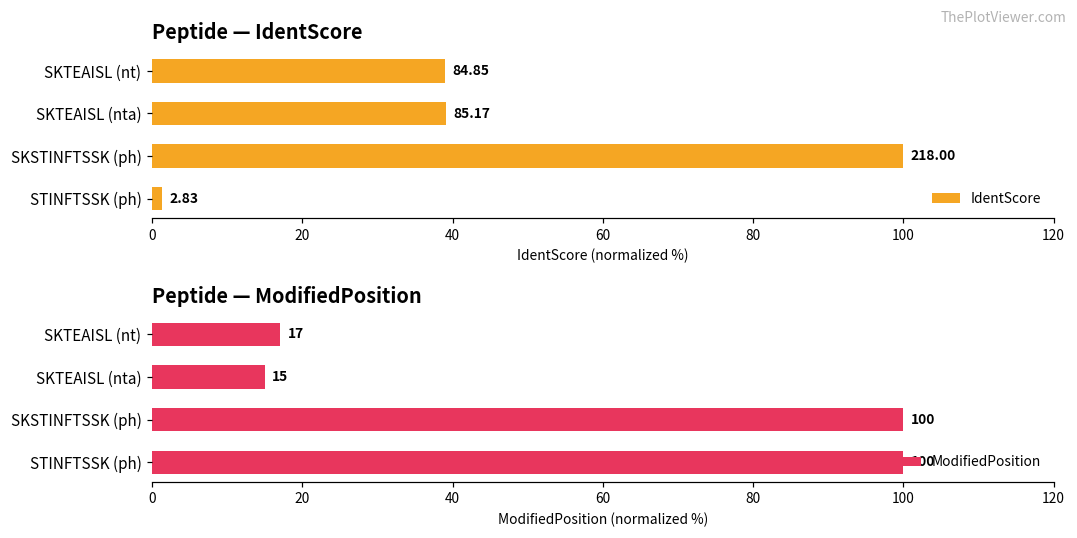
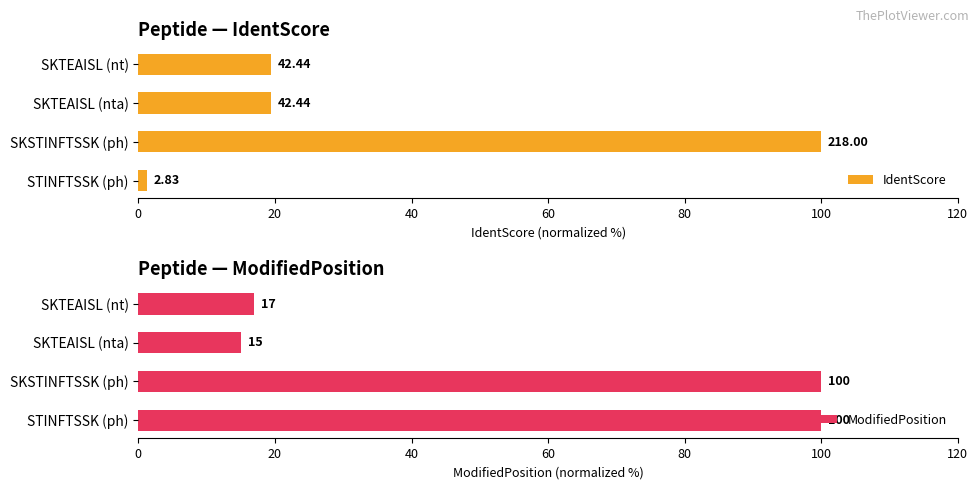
Peptide — IdentScore, SKTEAISL (nt): 84.85 -> 42.44
Peptide — IdentScore, SKTEAISL (nta): 85.17 -> 42.44
